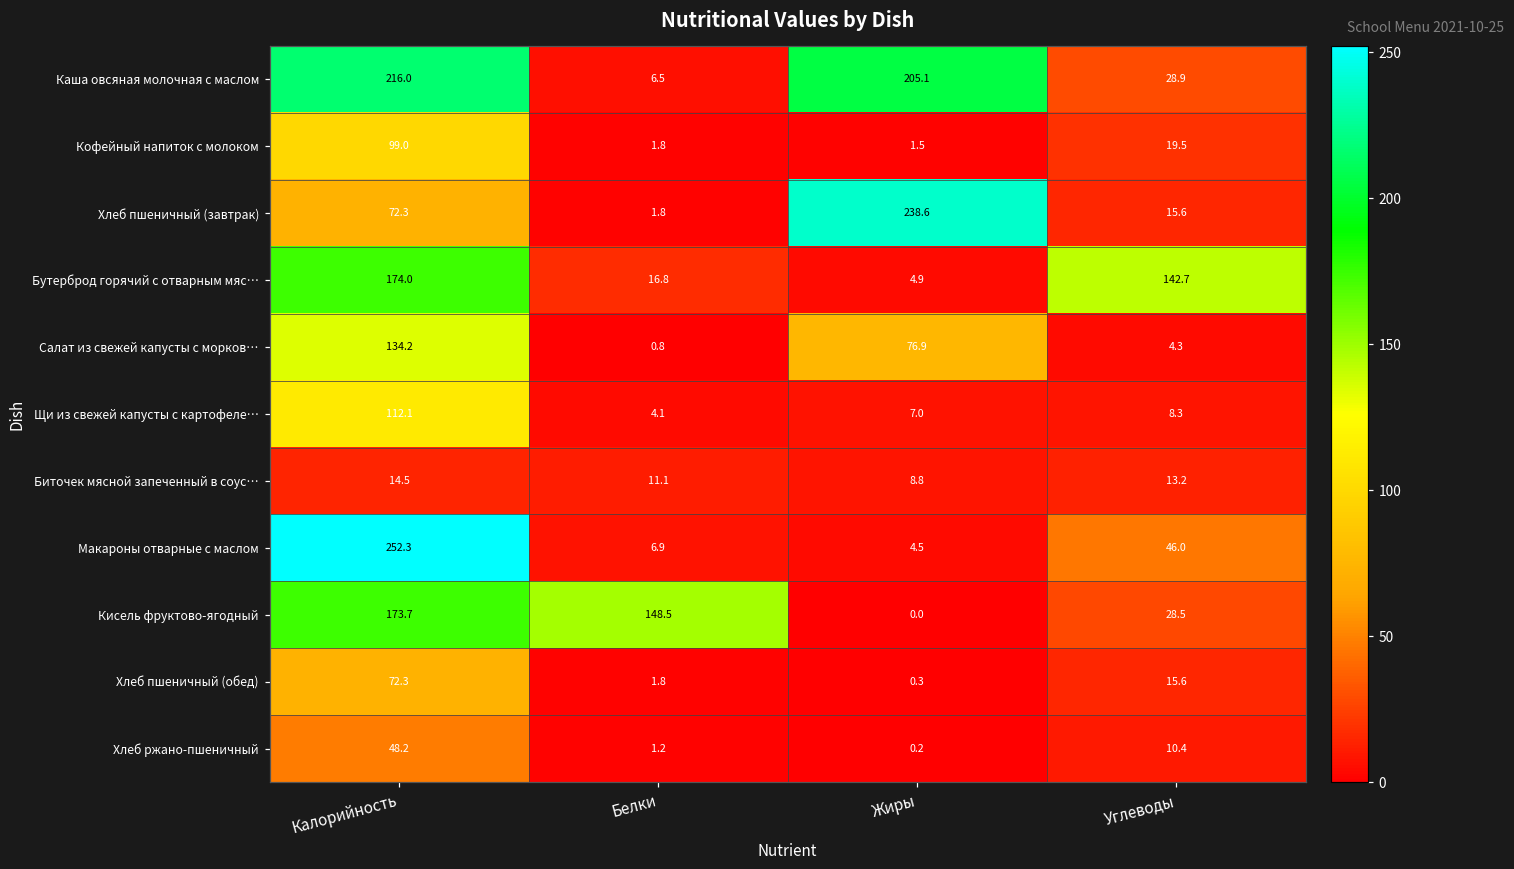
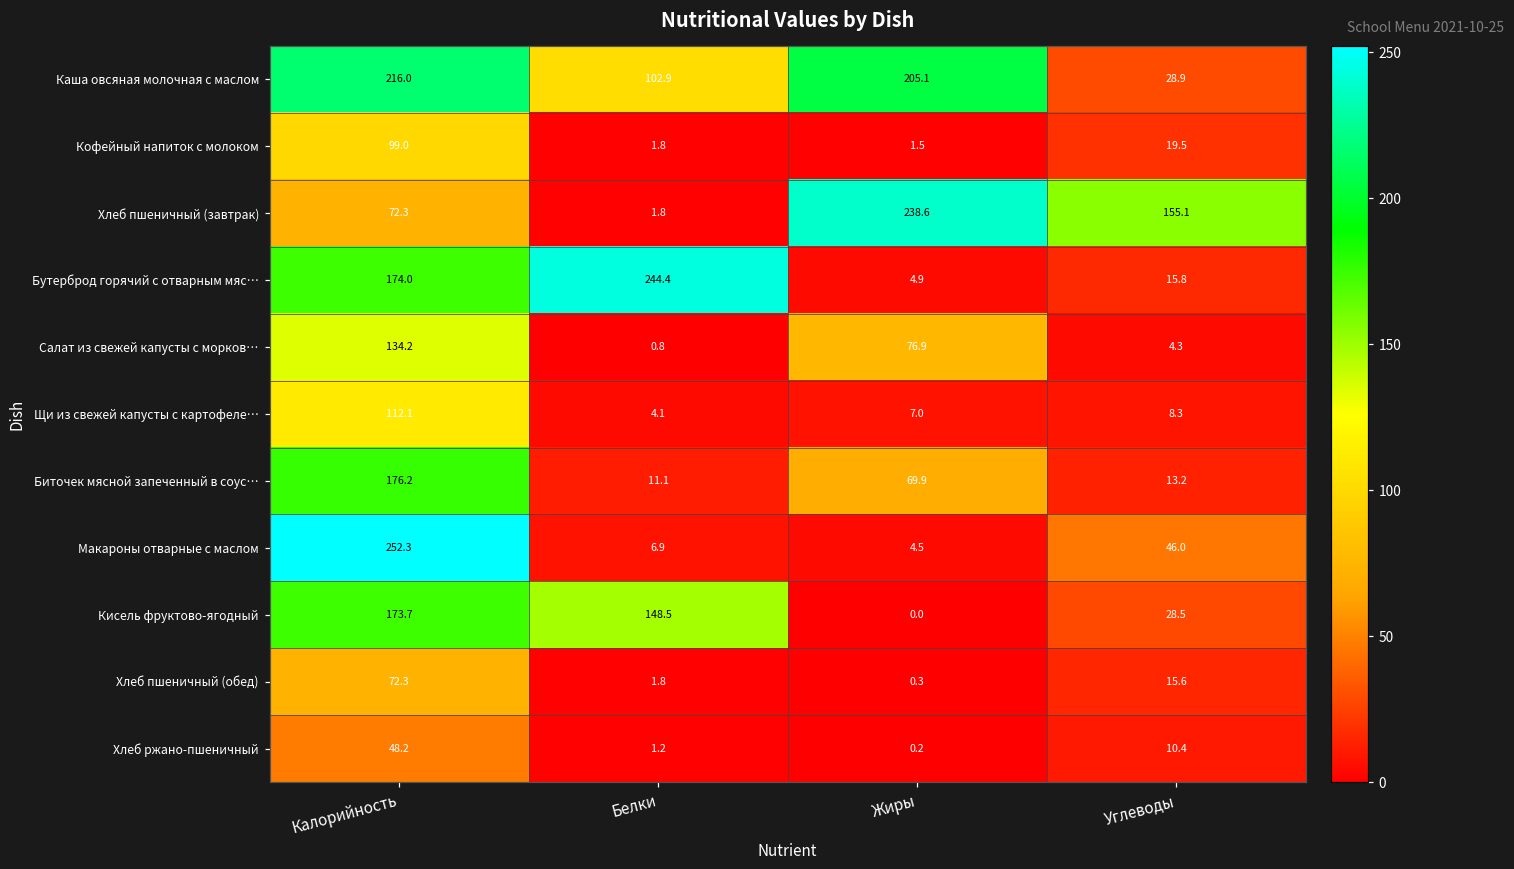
Каша овсяная молочная с маслом, Белки: 6.5 -> 102.9
Хлеб пшеничный (завтрак), Углеводы: 15.6 -> 155.1
Бутерброд горячий с отварным мяс…, Белки: 16.8 -> 244.4
Бутерброд горячий с отварным мяс…, Углеводы: 142.7 -> 15.8
Биточек мясной запеченный в соус…, Калорийность: 14.5 -> 176.2
Биточек мясной запеченный в соус…, Жиры: 8.8 -> 69.9
